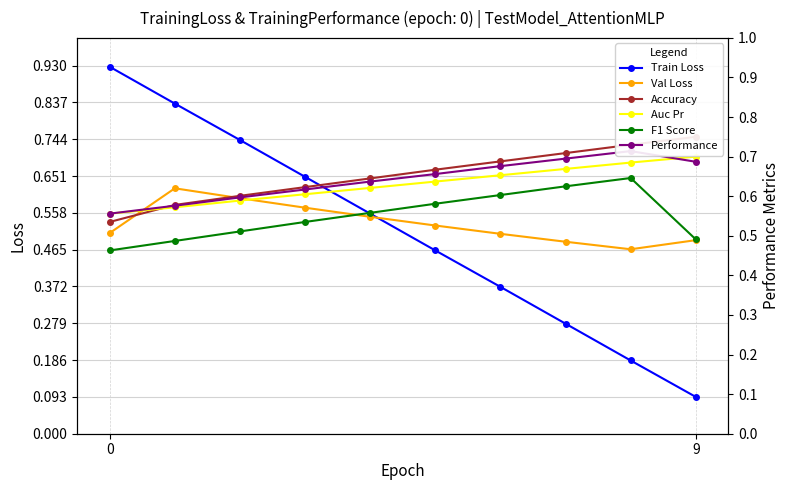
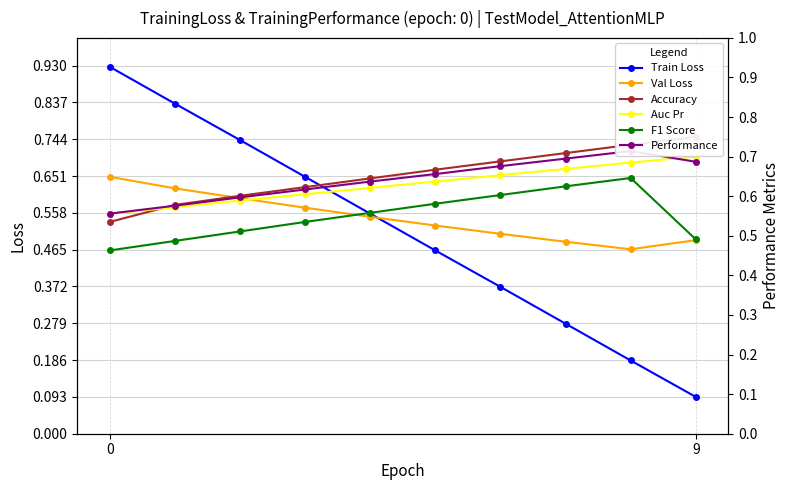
Val Loss, 0: 0.51 -> 0.65
